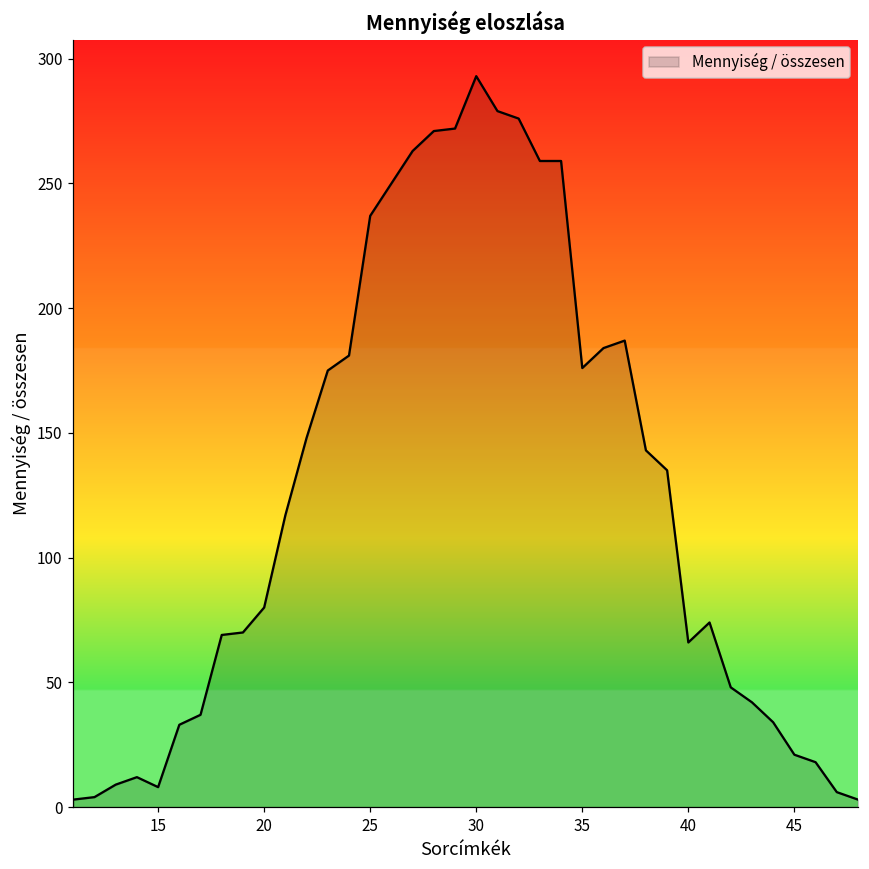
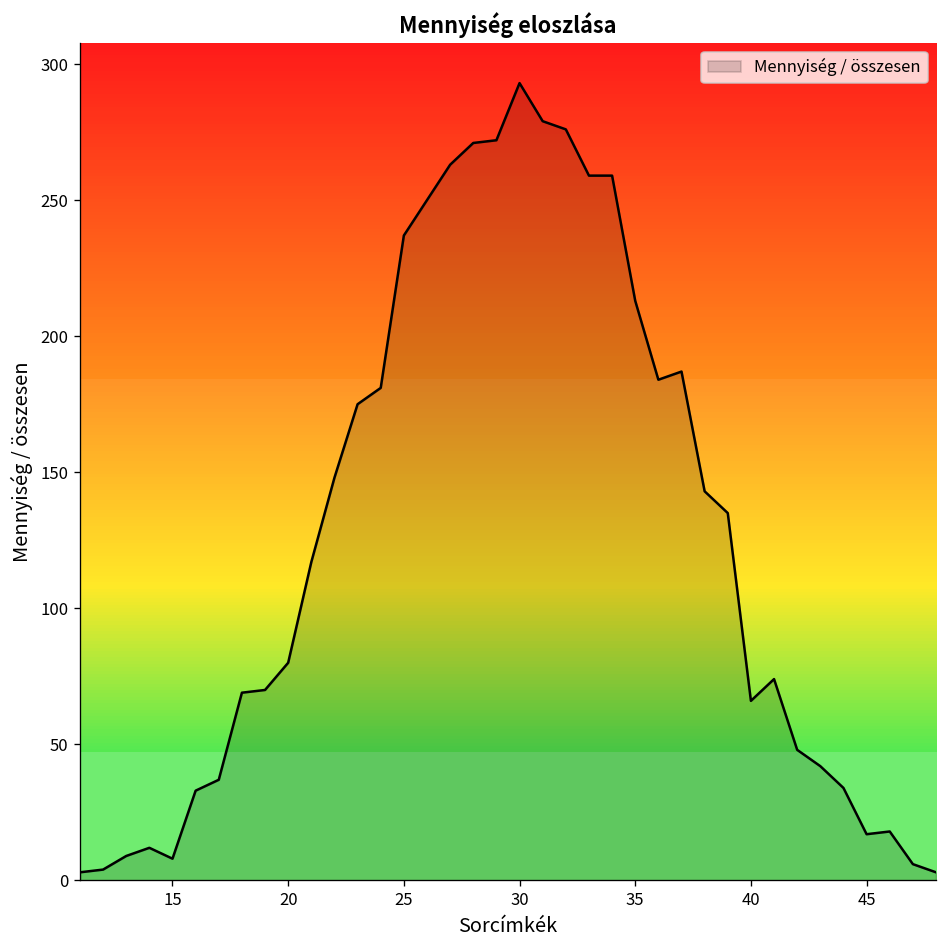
35: 176 -> 213
45: 21 -> 17
